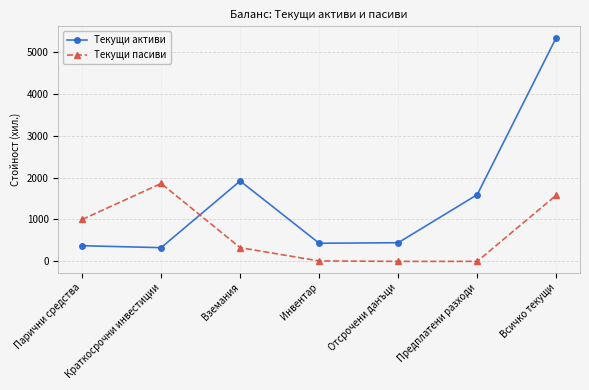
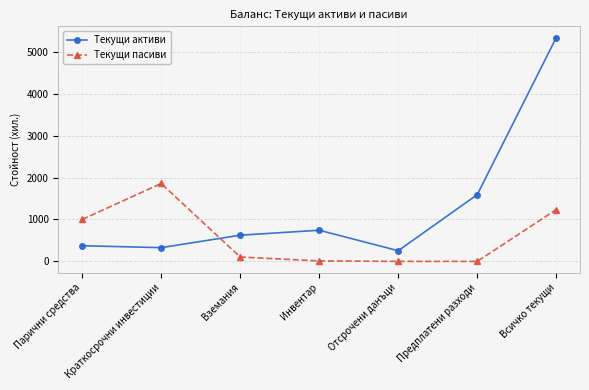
Текущи активи, Вземания: 1900 -> 600
Текущи пасиви, Вземания: 300 -> 100
Текущи активи, Инвентар: 400 -> 700
Текущи активи, Отсрочени данъци: 400 -> 300
Текущи пасиви, Всичко текущи: 1600 -> 1200
